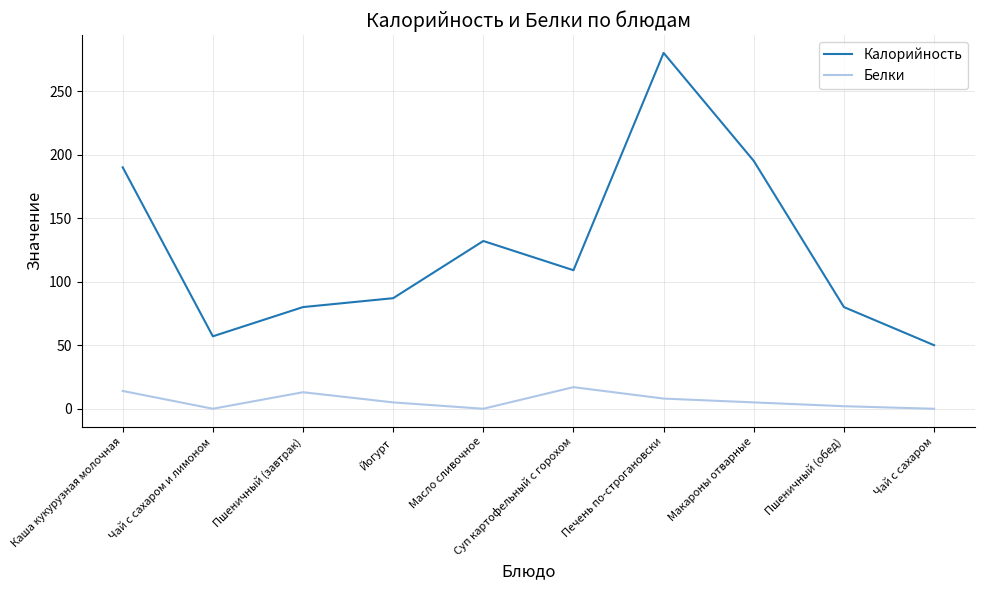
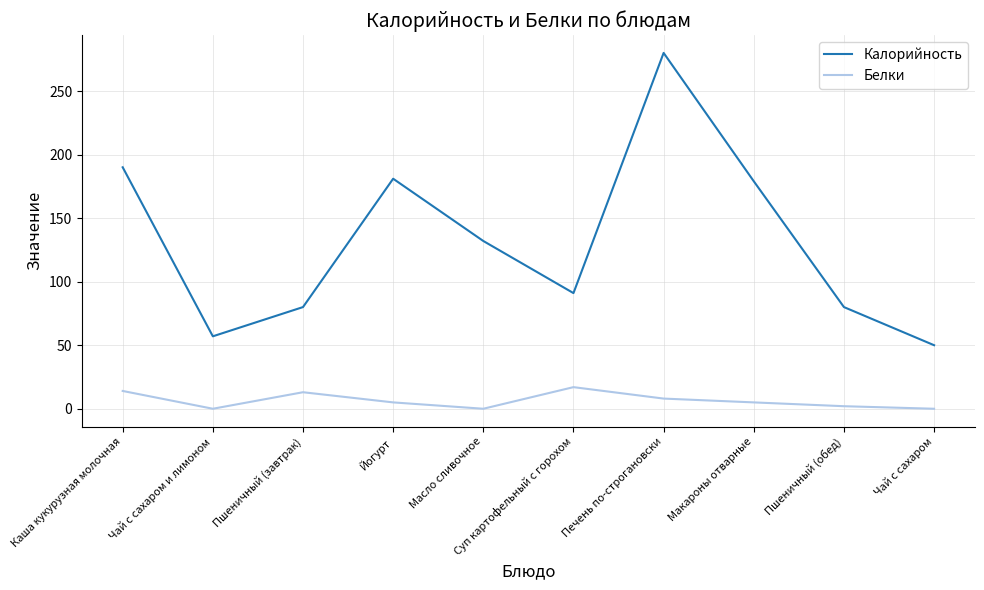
Калорийность, Йогурт: 87 -> 181
Калорийность, Суп картофельный с горохом: 109 -> 91
Калорийность, Макароны отварные: 195 -> 179
